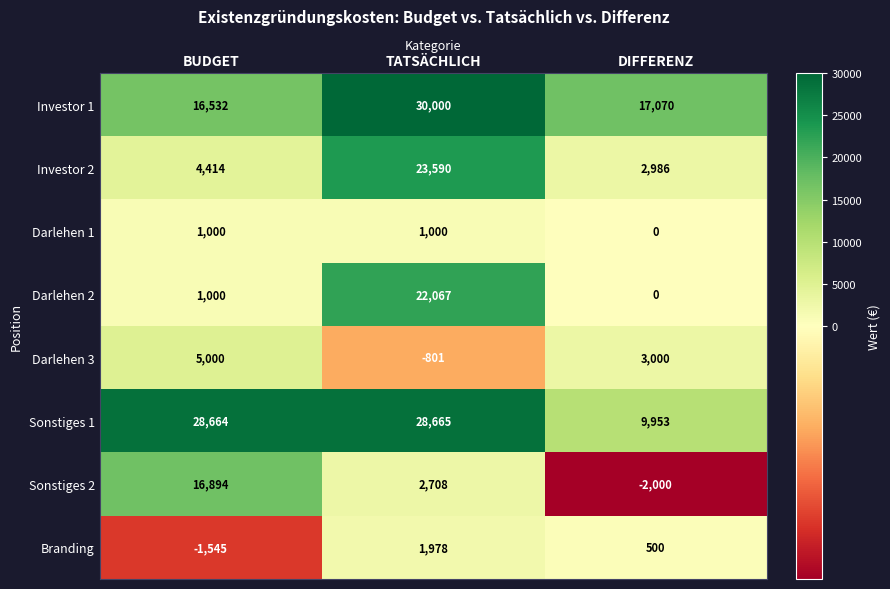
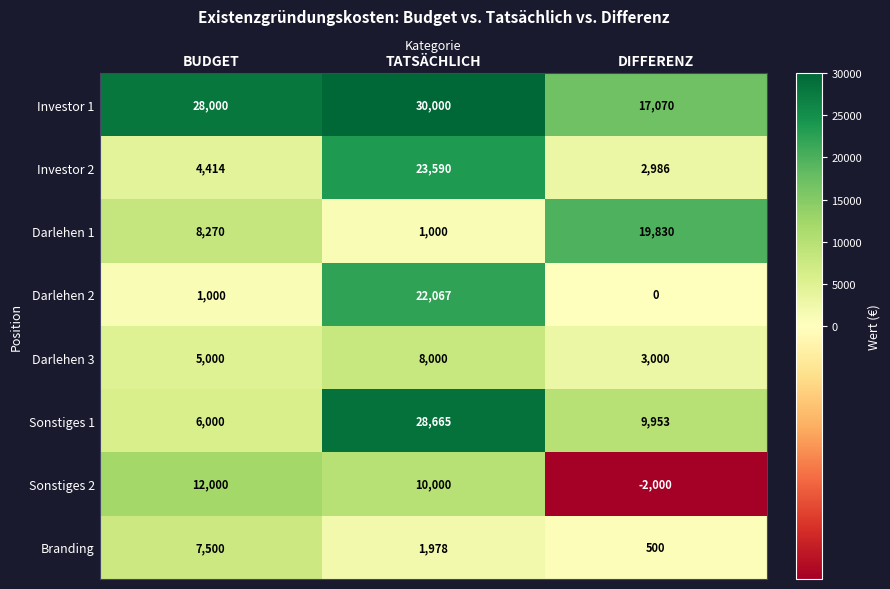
Investor 1, BUDGET: 16,532 -> 28,000
Darlehen 1, BUDGET: 1,000 -> 8,270
Darlehen 1, DIFFERENZ: 0 -> 19,830
Darlehen 3, TATSÄCHLICH: -801 -> 8,000
Sonstiges 1, BUDGET: 28,664 -> 6,000
Sonstiges 2, BUDGET: 16,894 -> 12,000
Sonstiges 2, TATSÄCHLICH: 2,708 -> 10,000
Branding, BUDGET: -1,545 -> 7,500
